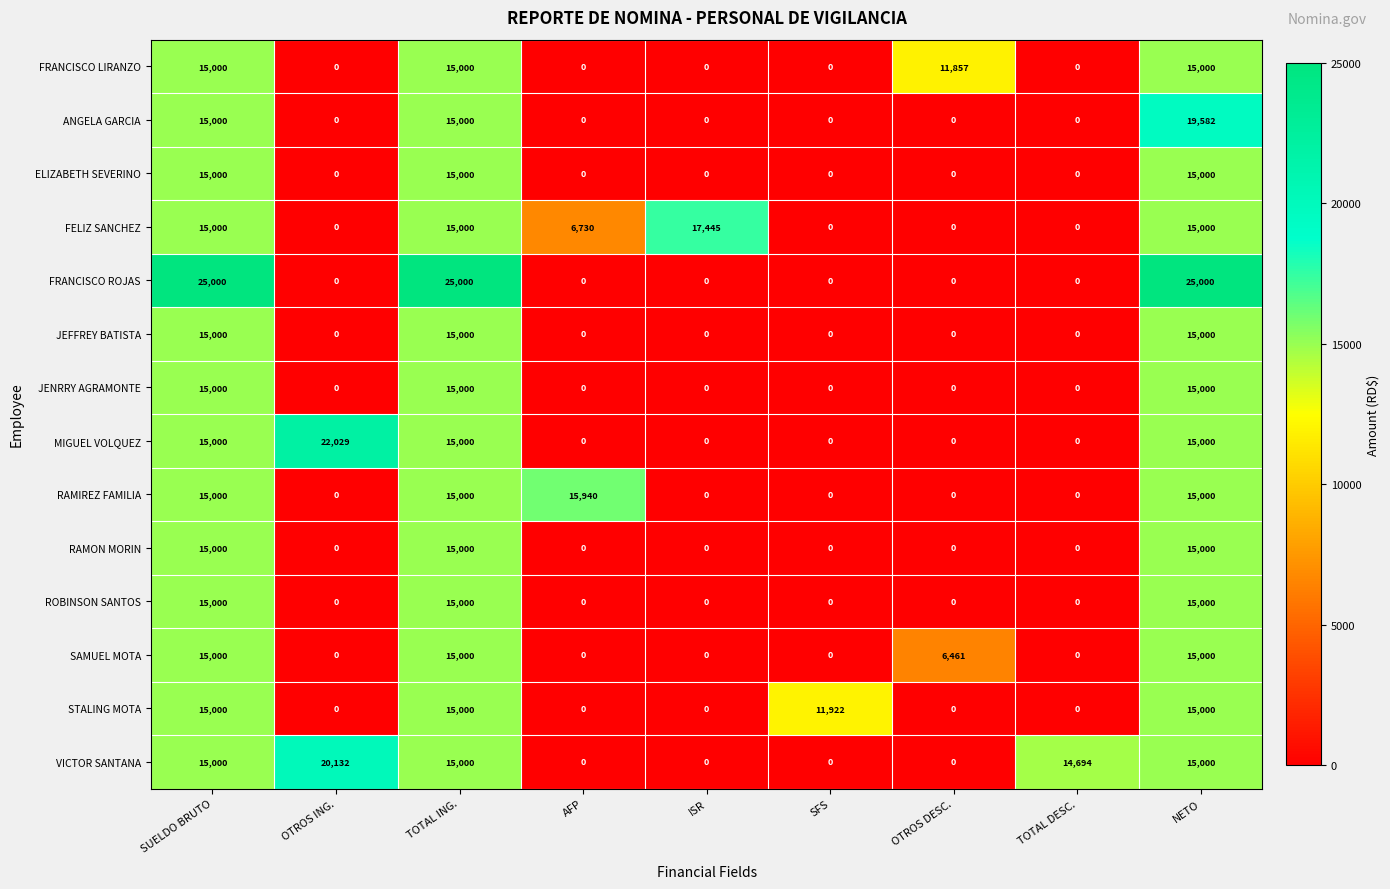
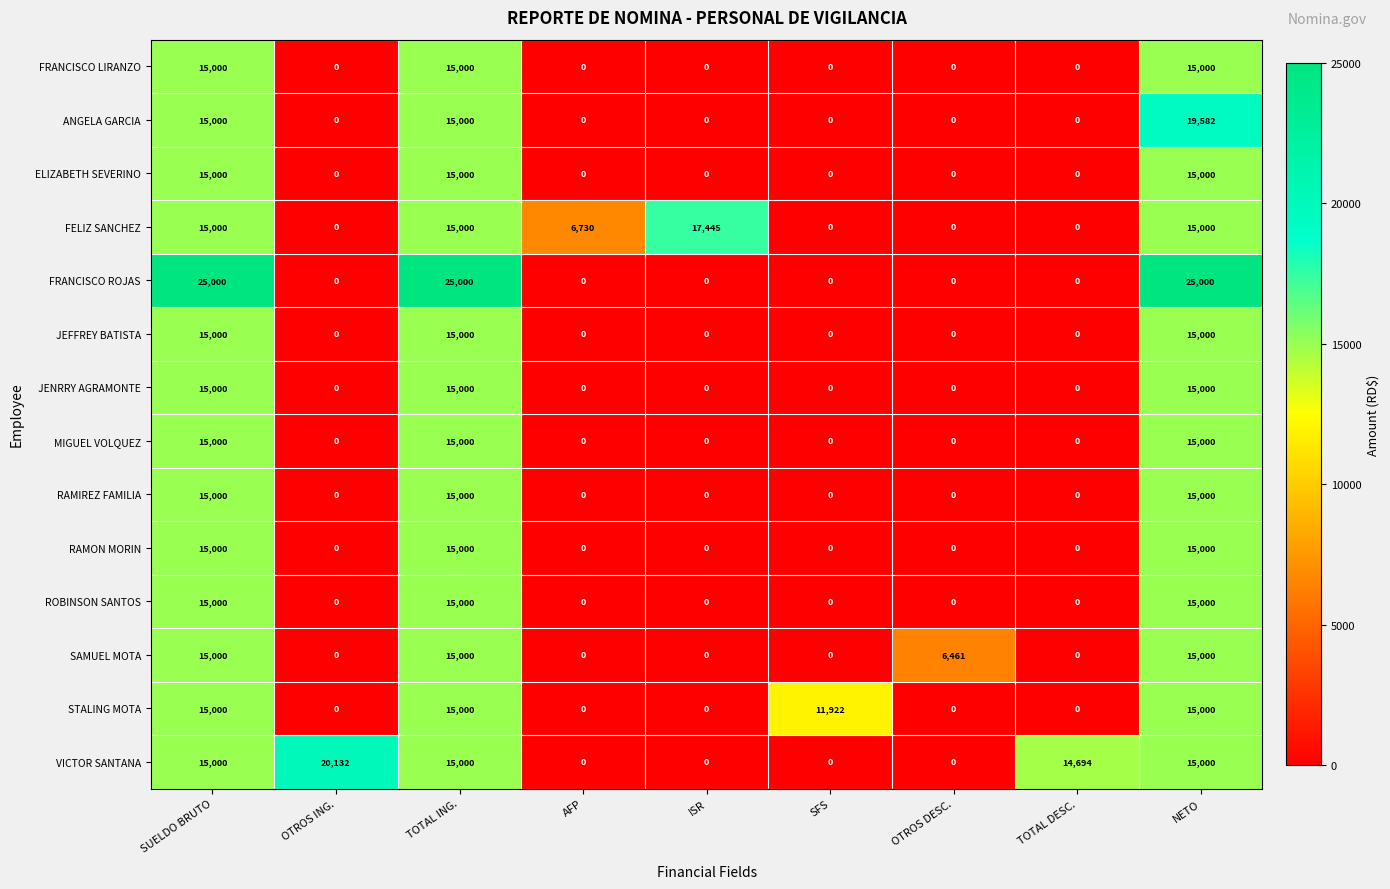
FRANCISCO LIRANZO, OTROS DESC.: 11,857 -> 0
MIGUEL VOLQUEZ, OTROS ING.: 22,029 -> 0
RAMIREZ FAMILIA, AFP: 15,940 -> 0
